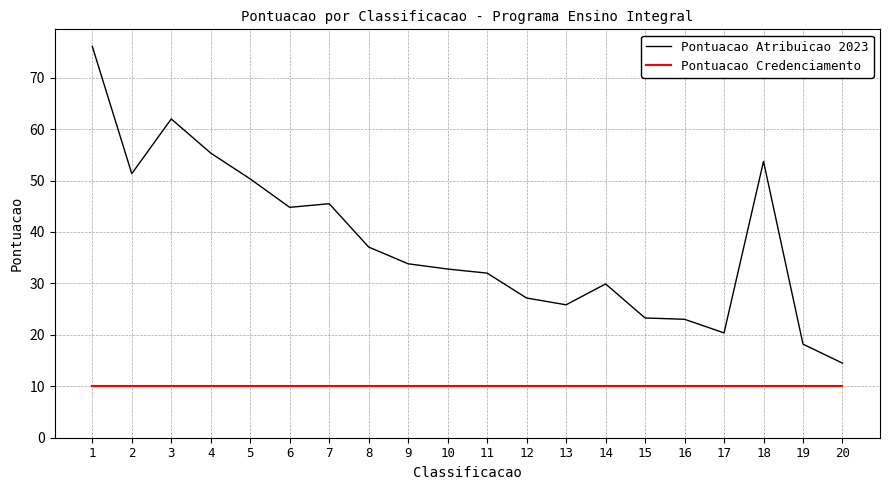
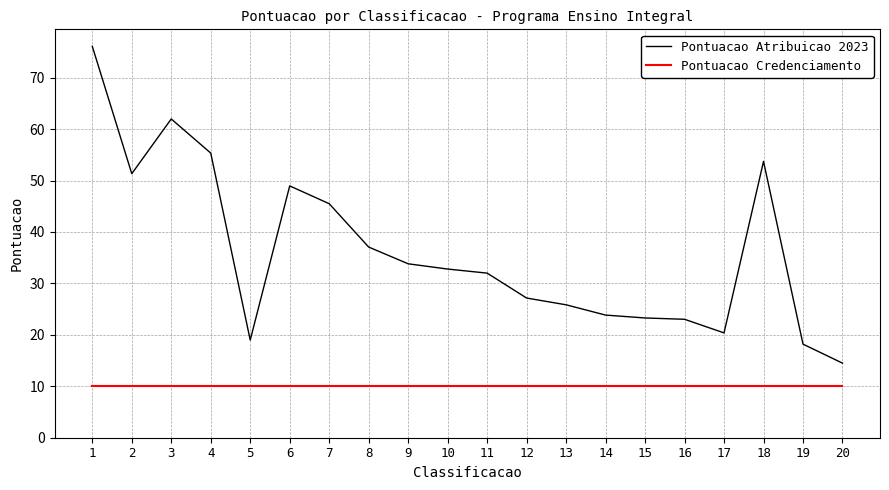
Pontuacao Atribuicao 2023, 5: 50 -> 19
Pontuacao Atribuicao 2023, 6: 45 -> 49
Pontuacao Atribuicao 2023, 14: 30 -> 24
